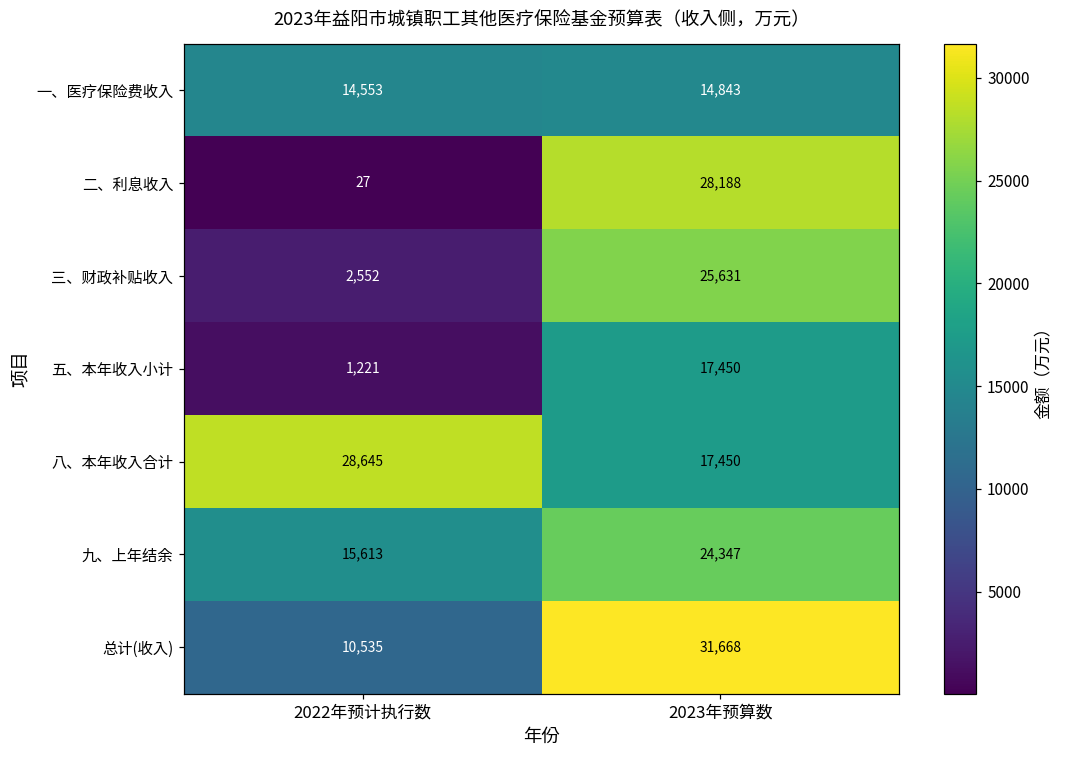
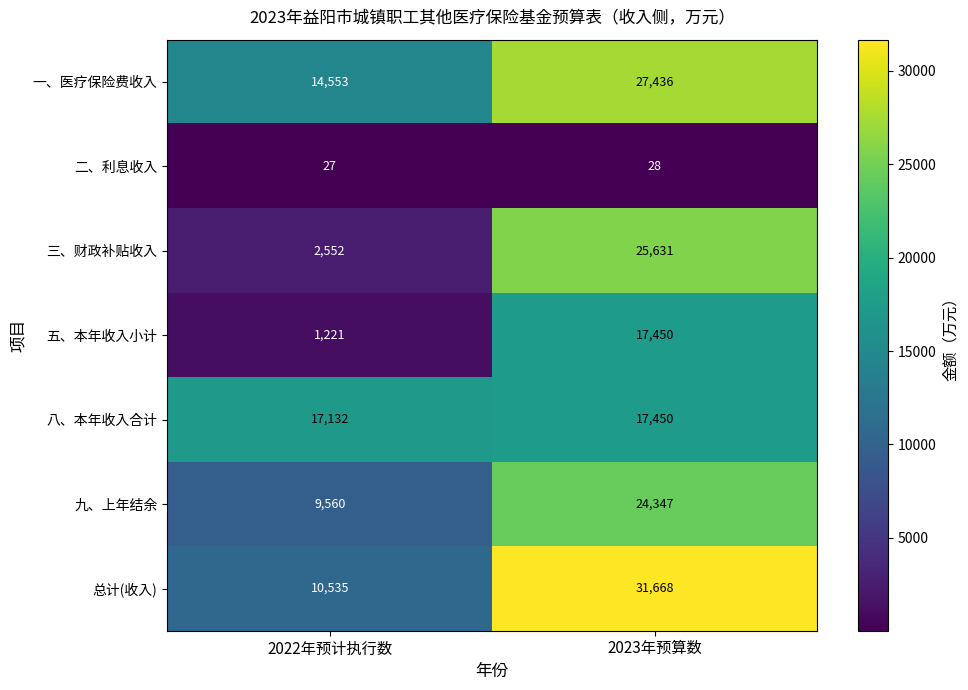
一、医疗保险费收入, 2023年预算数: 14,843 -> 27,436
二、利息收入, 2023年预算数: 28,188 -> 28
八、本年收入合计, 2022年预计执行数: 28,645 -> 17,132
九、上年结余, 2022年预计执行数: 15,613 -> 9,560
